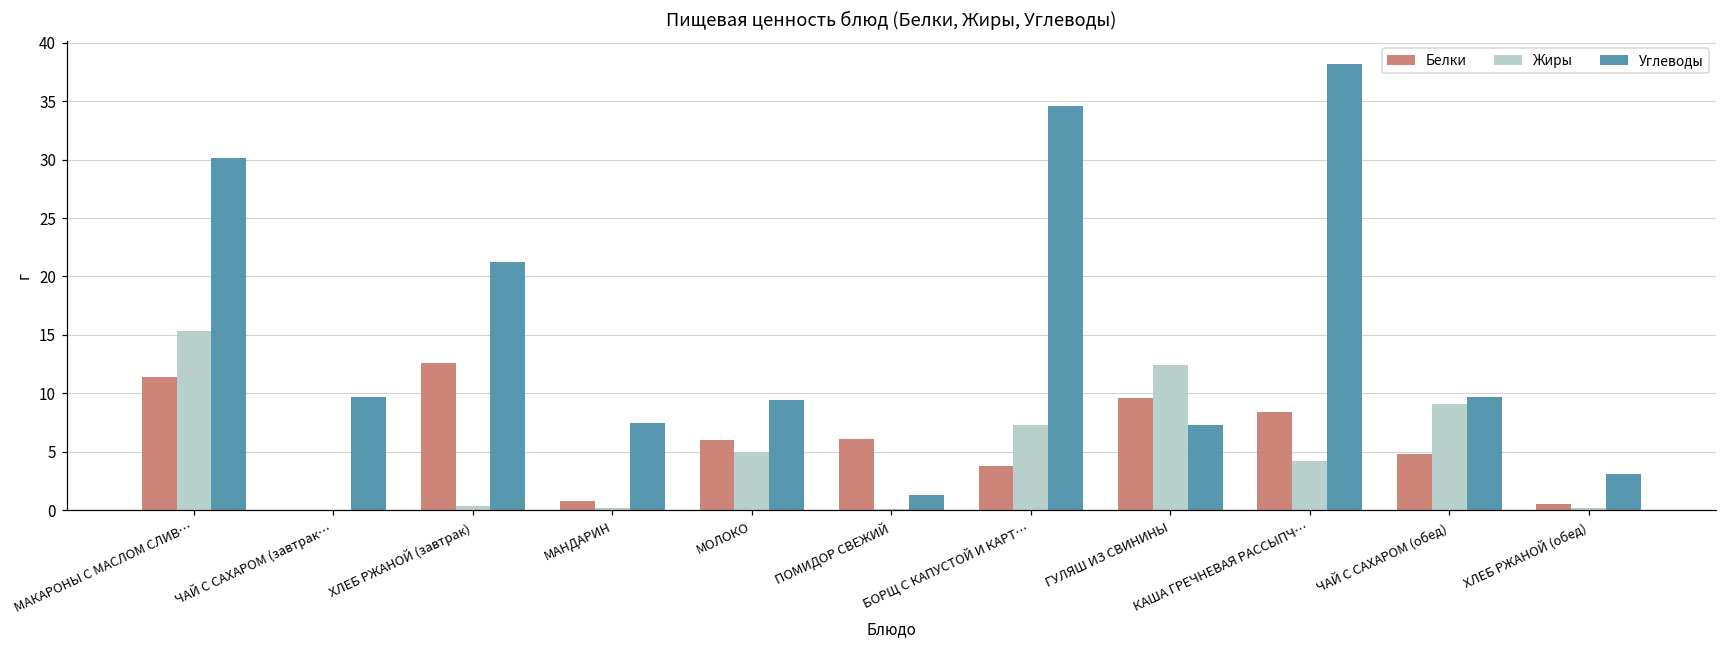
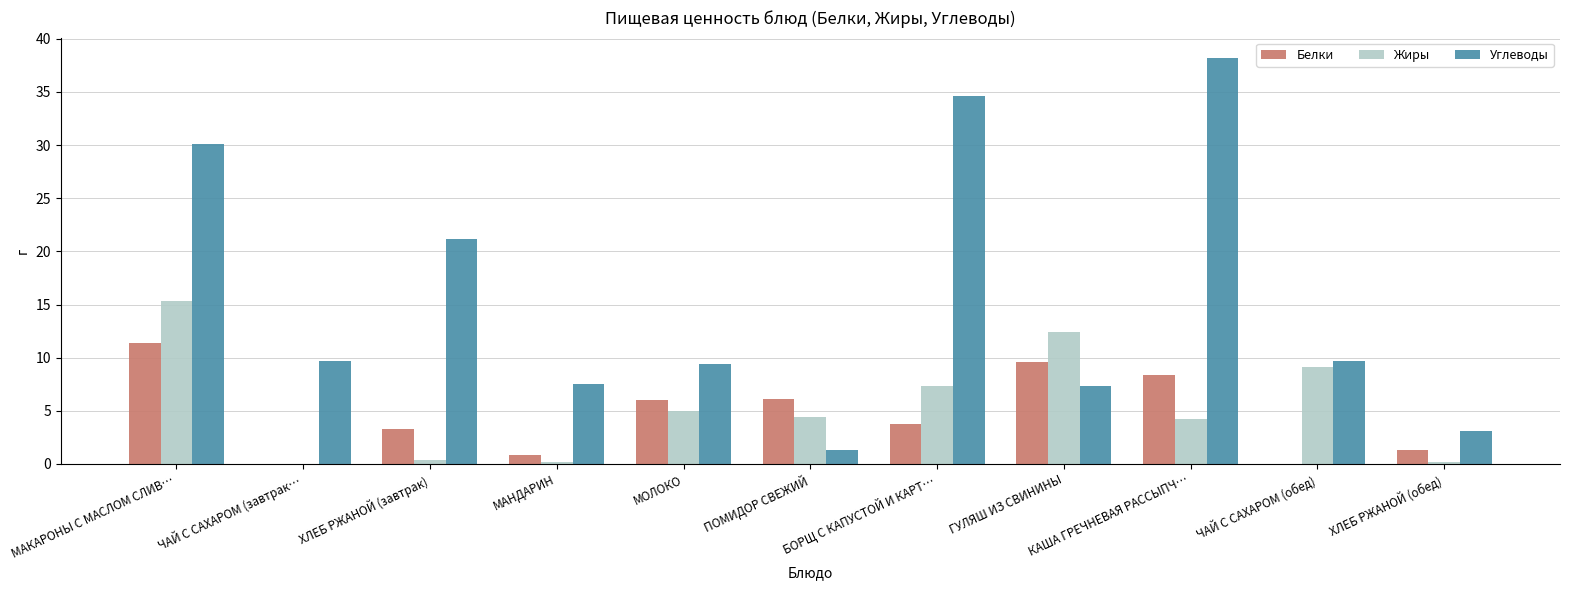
Белки, ХЛЕБ РЖАНОЙ (завтрак): 12.6 -> 3.3
Жиры, ПОМИДОР СВЕЖИЙ: 0.1 -> 4.4
Белки, ЧАЙ С САХАРОМ (обед): 4.8 -> 0.0
Белки, ХЛЕБ РЖАНОЙ (обед): 0.5 -> 1.3
